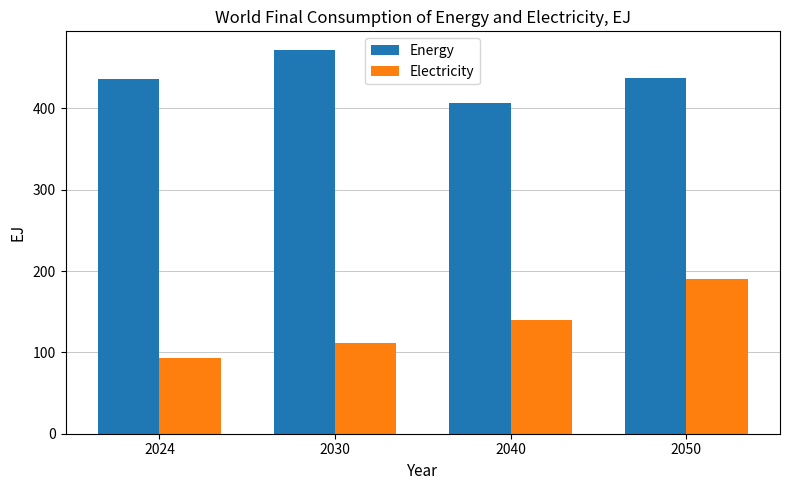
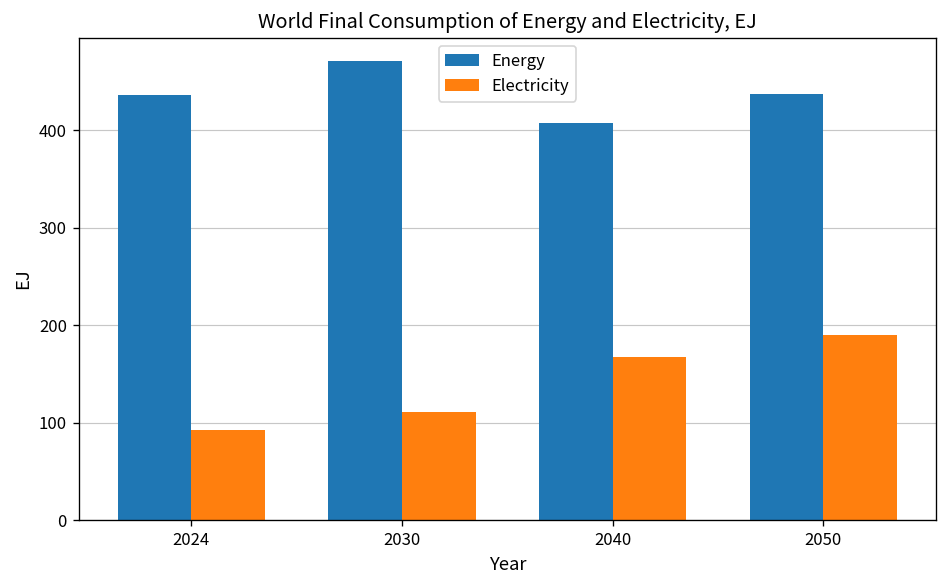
Electricity, 2040: 140 -> 170
